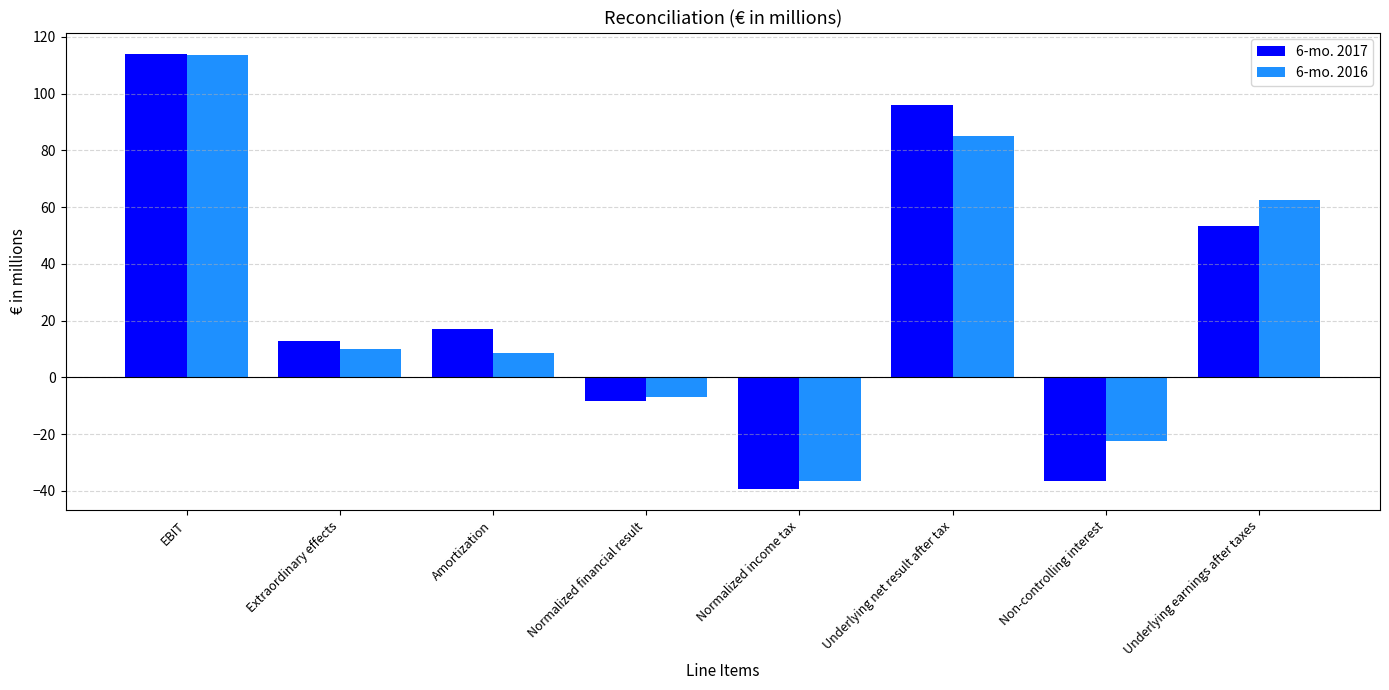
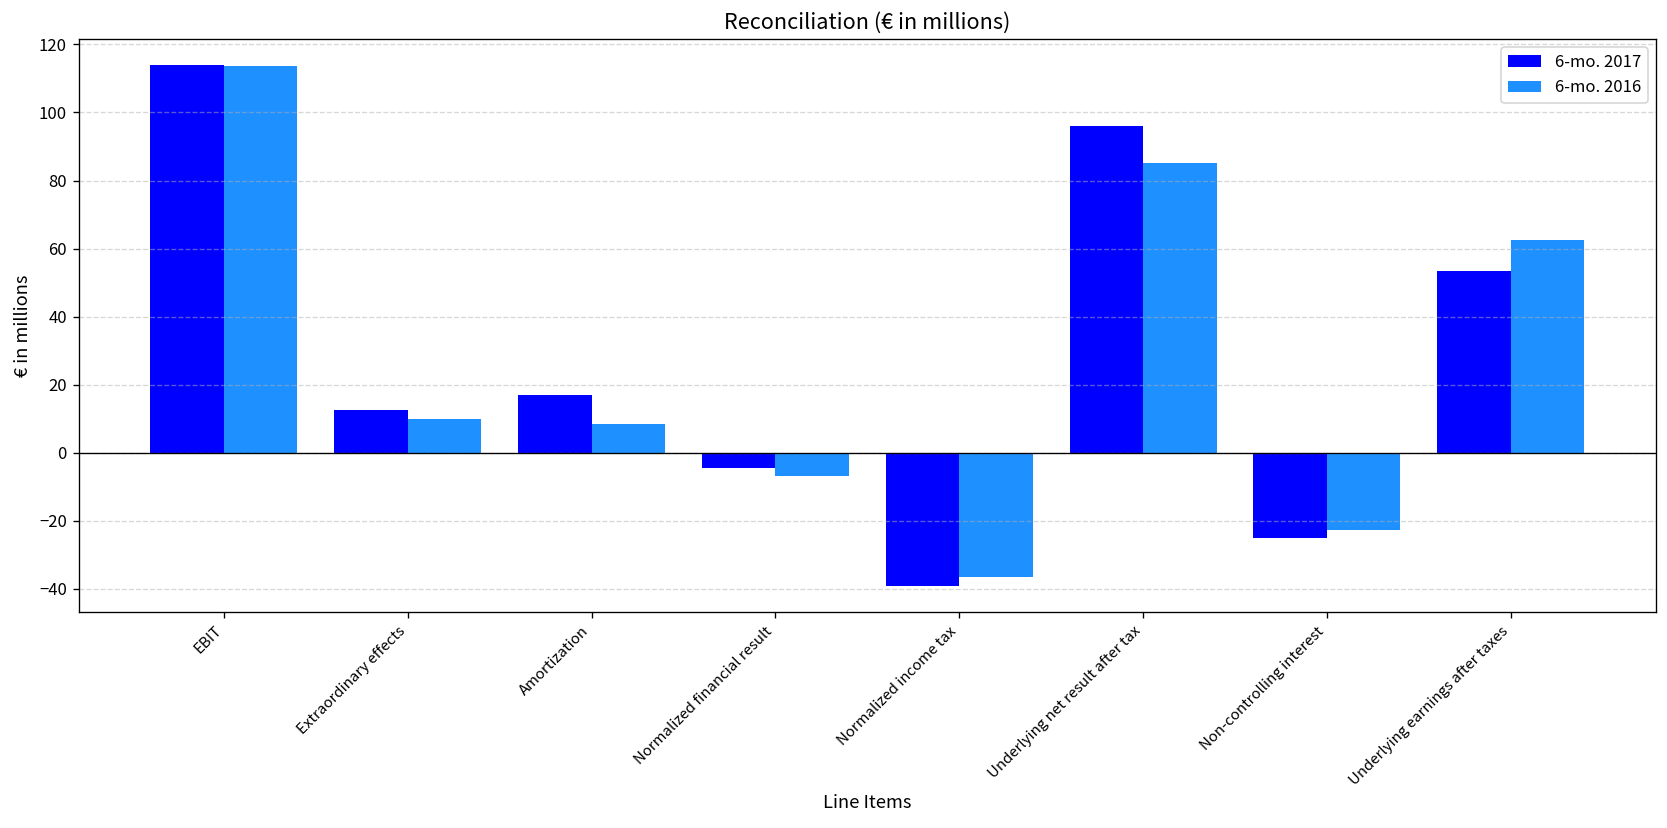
6-mo. 2017, Normalized financial result: -8 -> -5
6-mo. 2017, Non-controlling interest: -37 -> -25
